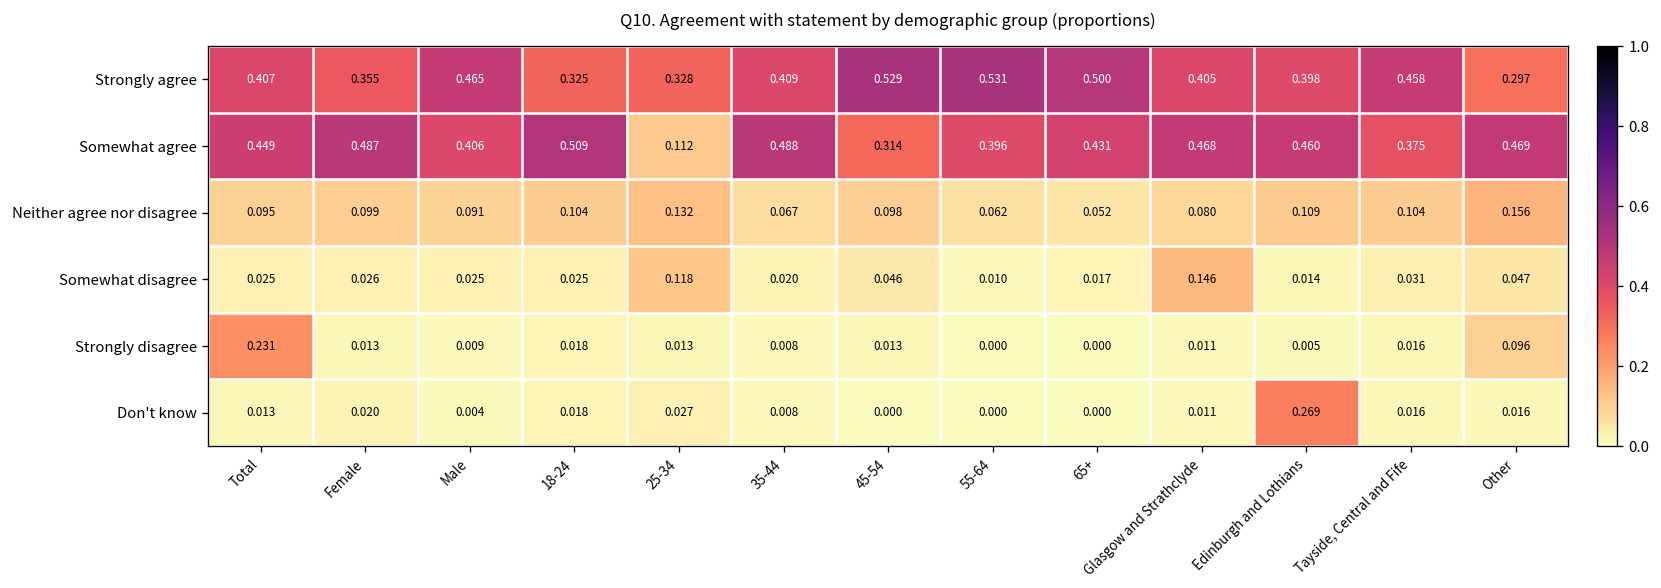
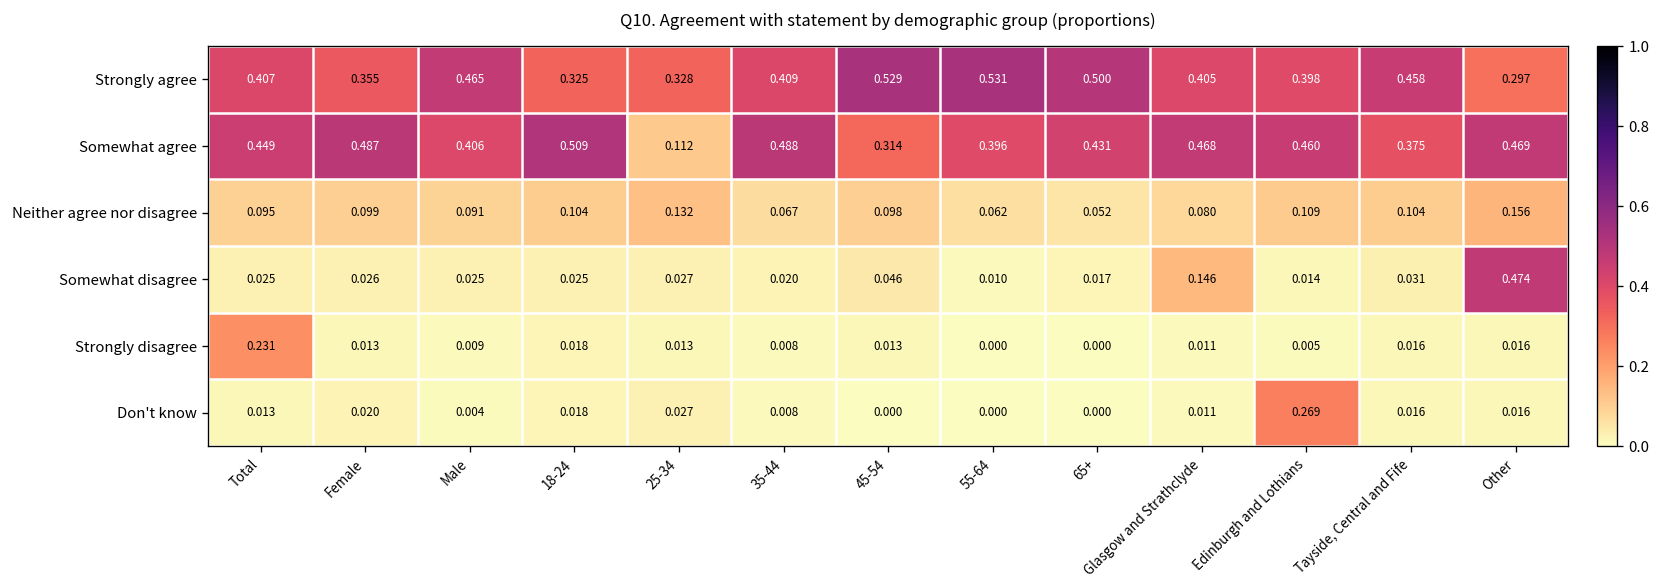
Somewhat disagree, 25-34: 0.118 -> 0.027
Somewhat disagree, Other: 0.047 -> 0.474
Strongly disagree, Other: 0.096 -> 0.016
